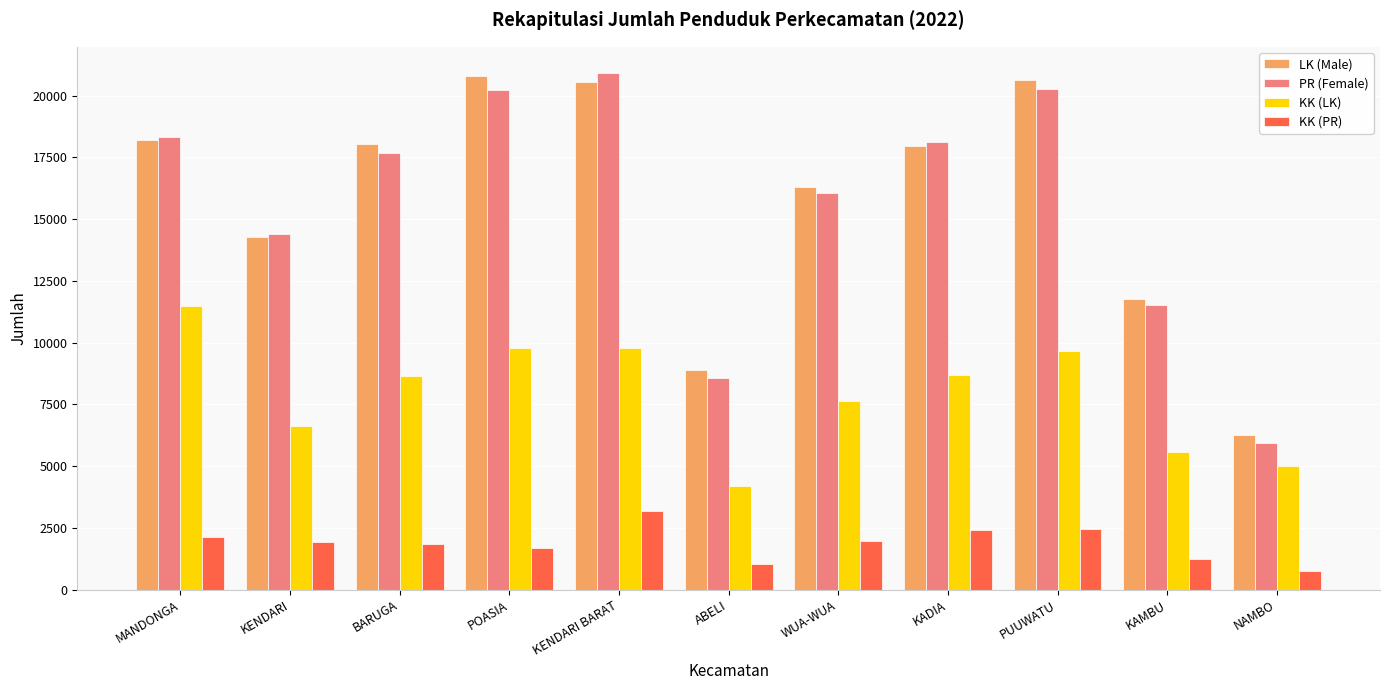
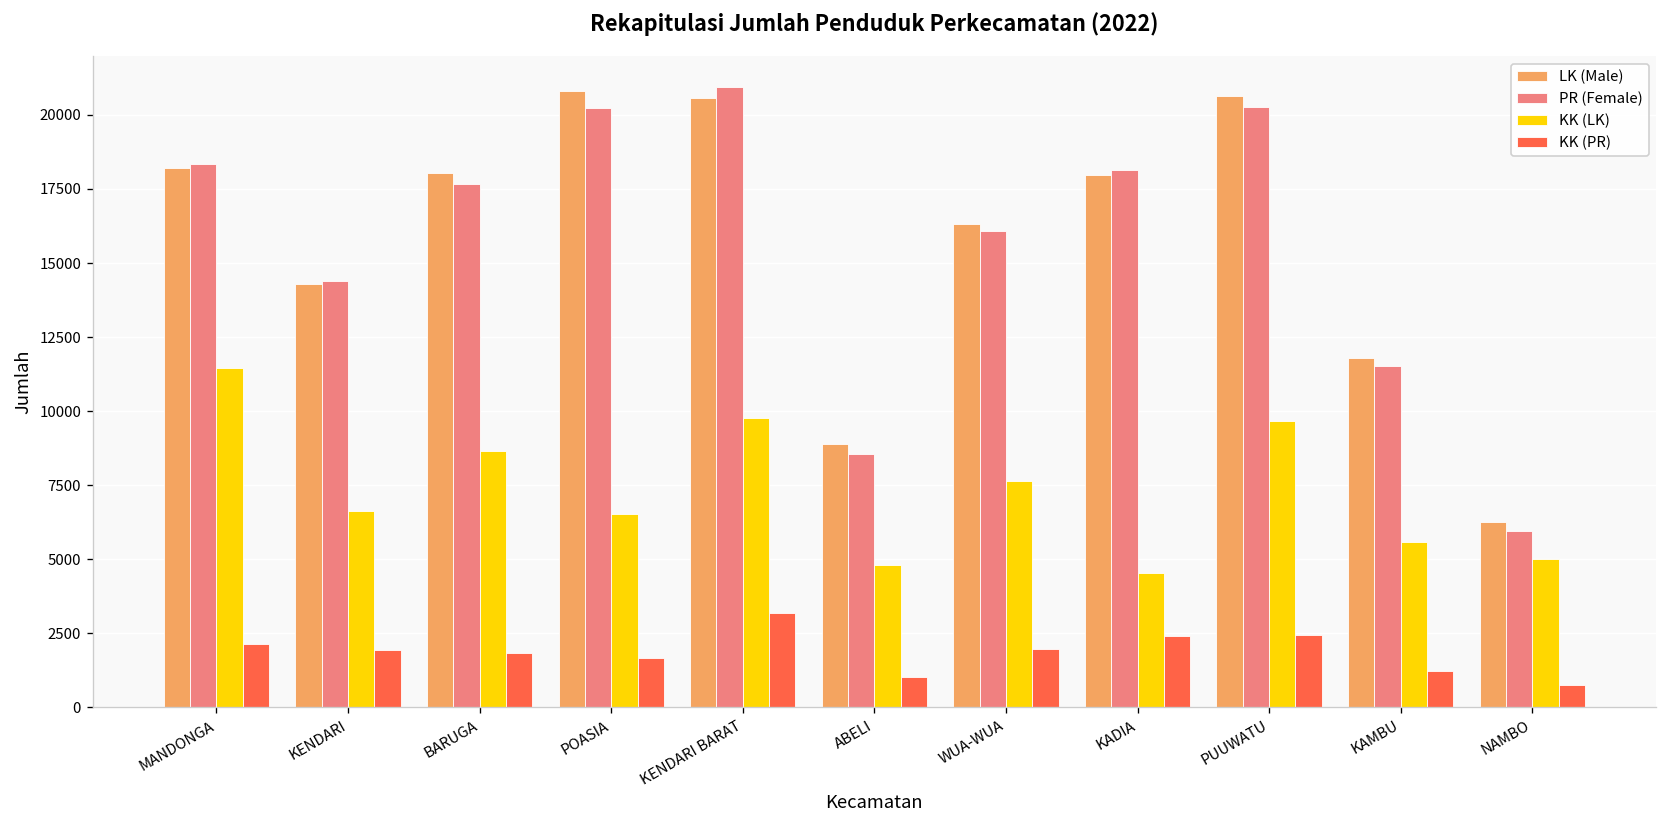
KK (LK), POASIA: 9800 -> 6500
KK (LK), ABELI: 4200 -> 4800
KK (LK), KADIA: 8700 -> 4500
